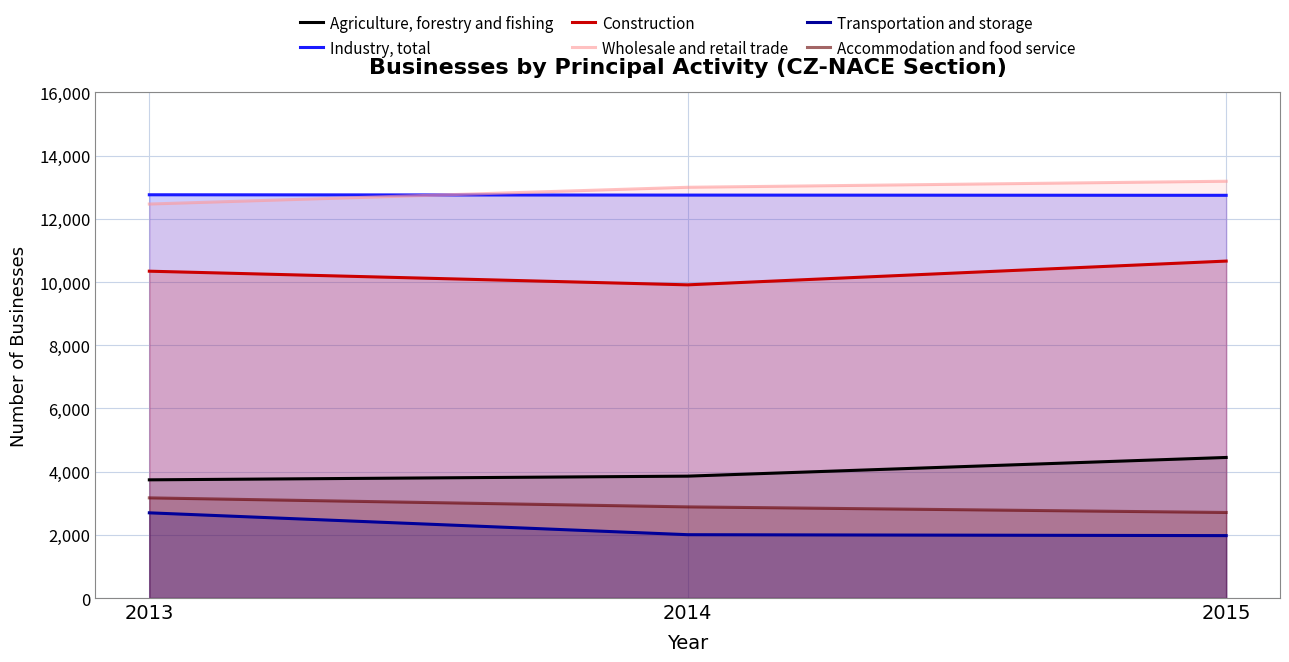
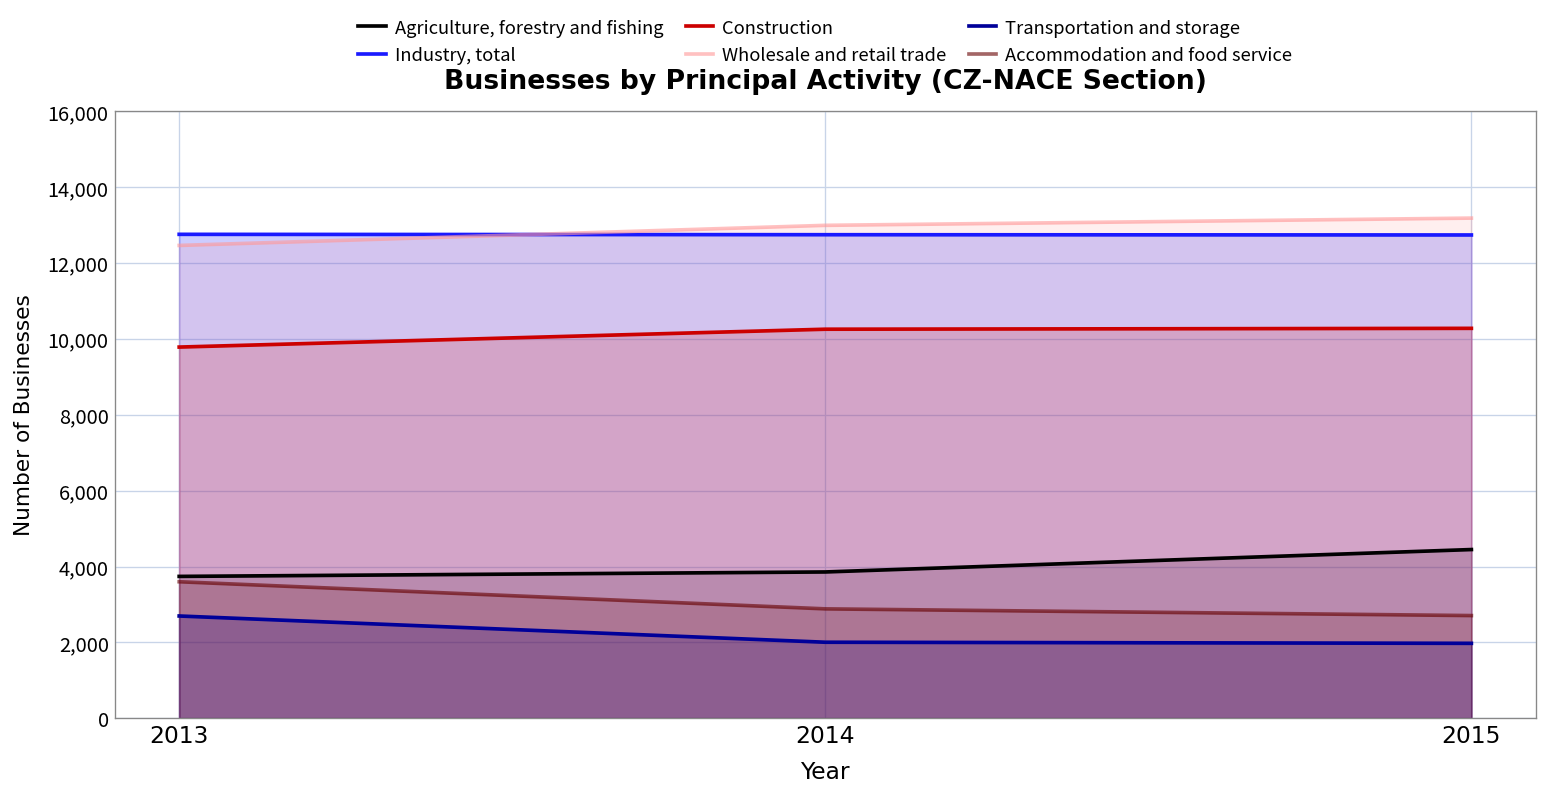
Construction, 2013: 10,300 -> 9,800
Accommodation and food service, 2013: 3,200 -> 3,600
Construction, 2014: 9,900 -> 10,300
Construction, 2015: 10,700 -> 10,300
